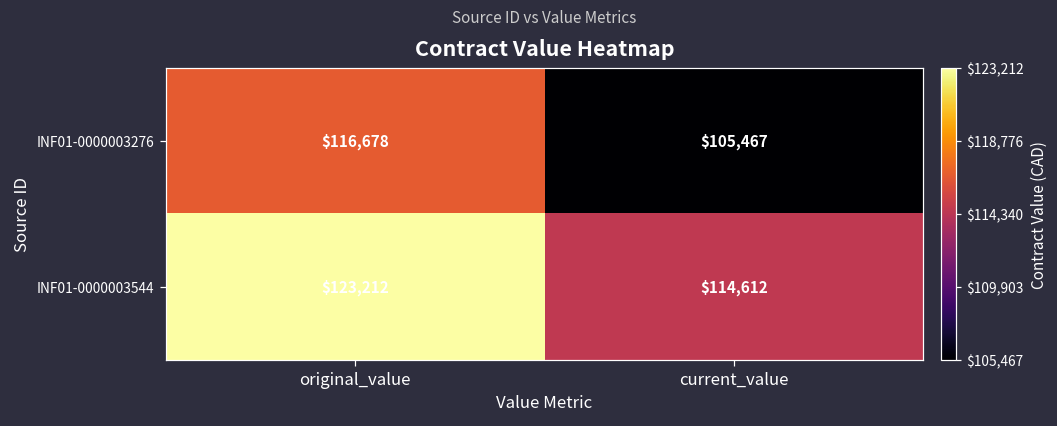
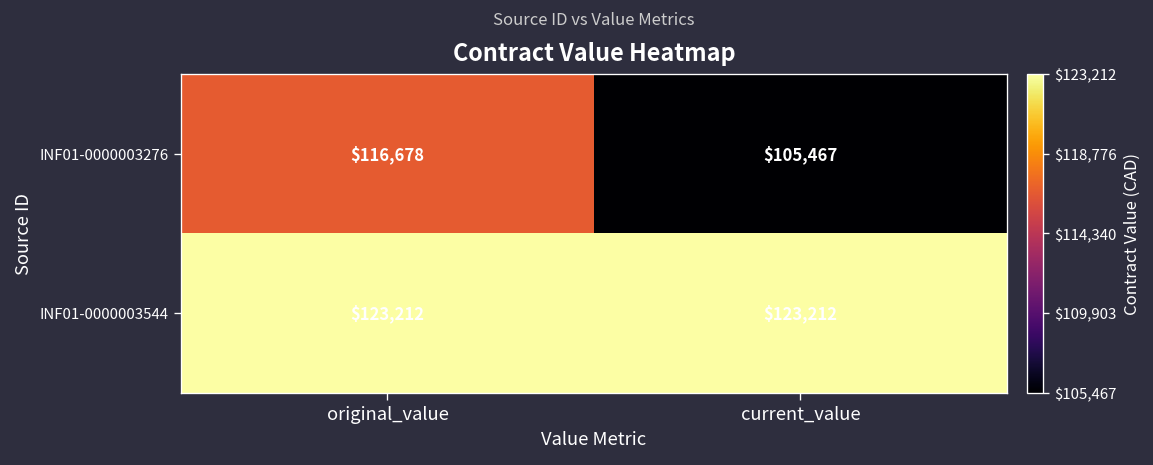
INF01-0000003544, current_value: $114,612 -> $123,212
